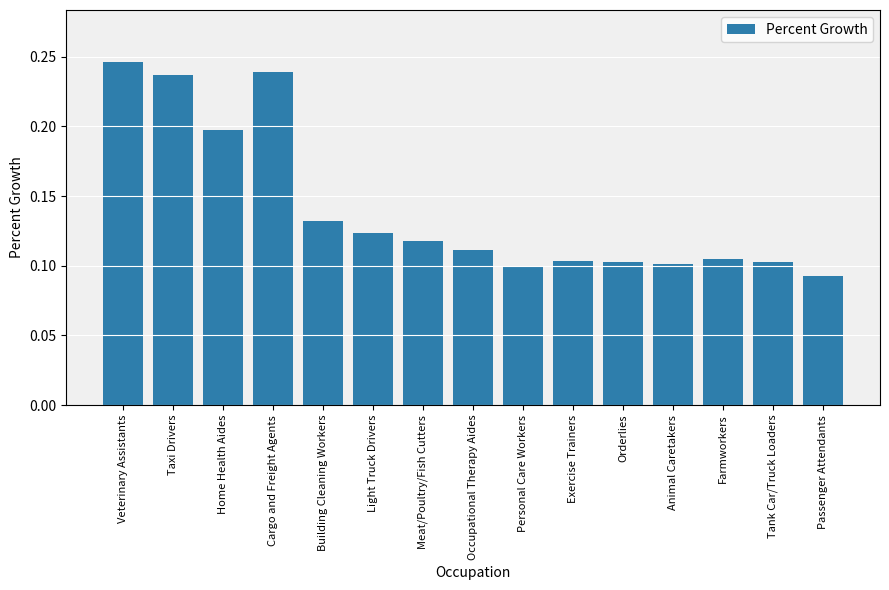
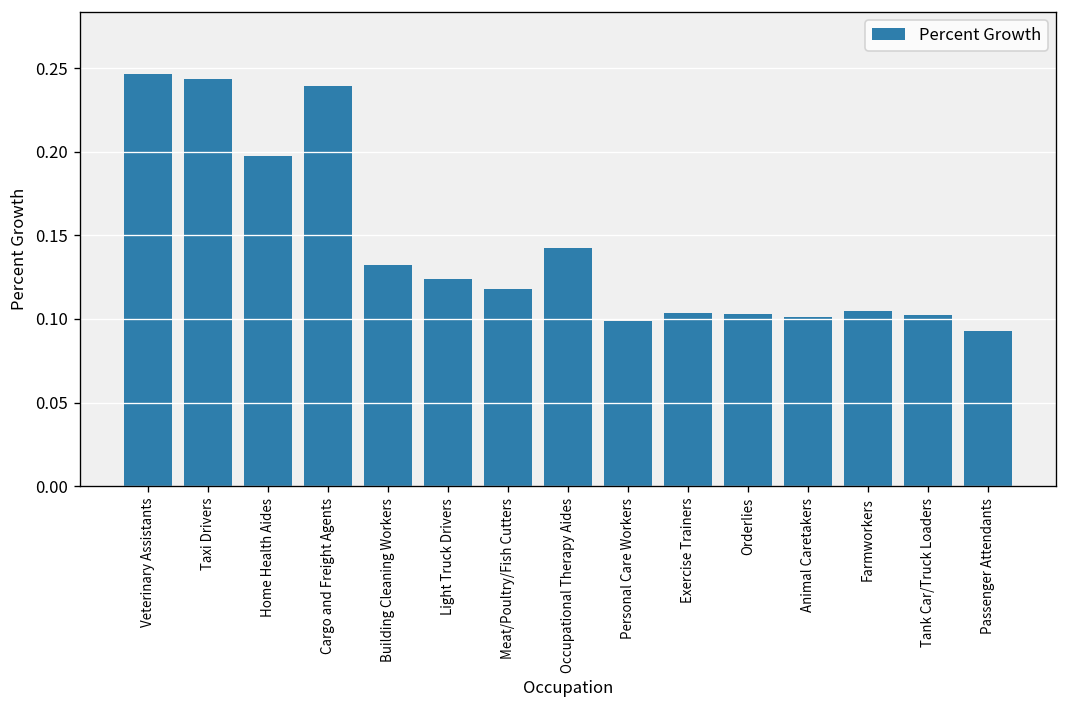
Taxi Drivers: 0.237 -> 0.244
Occupational Therapy Aides: 0.111 -> 0.142
